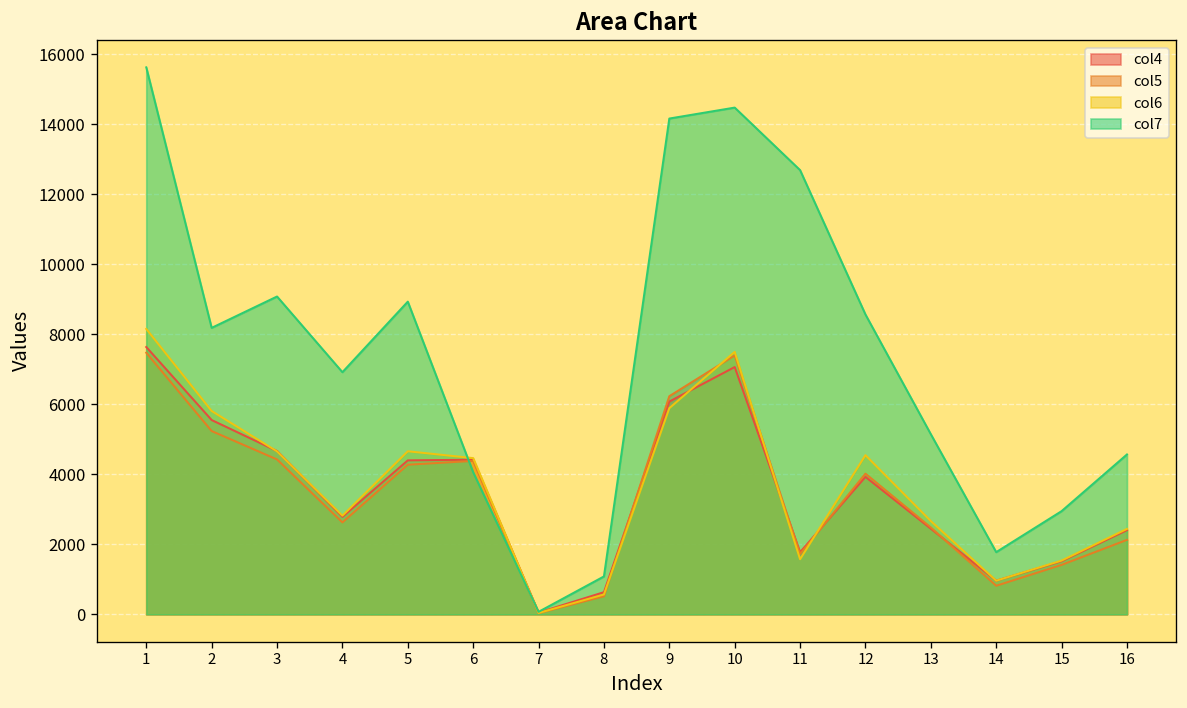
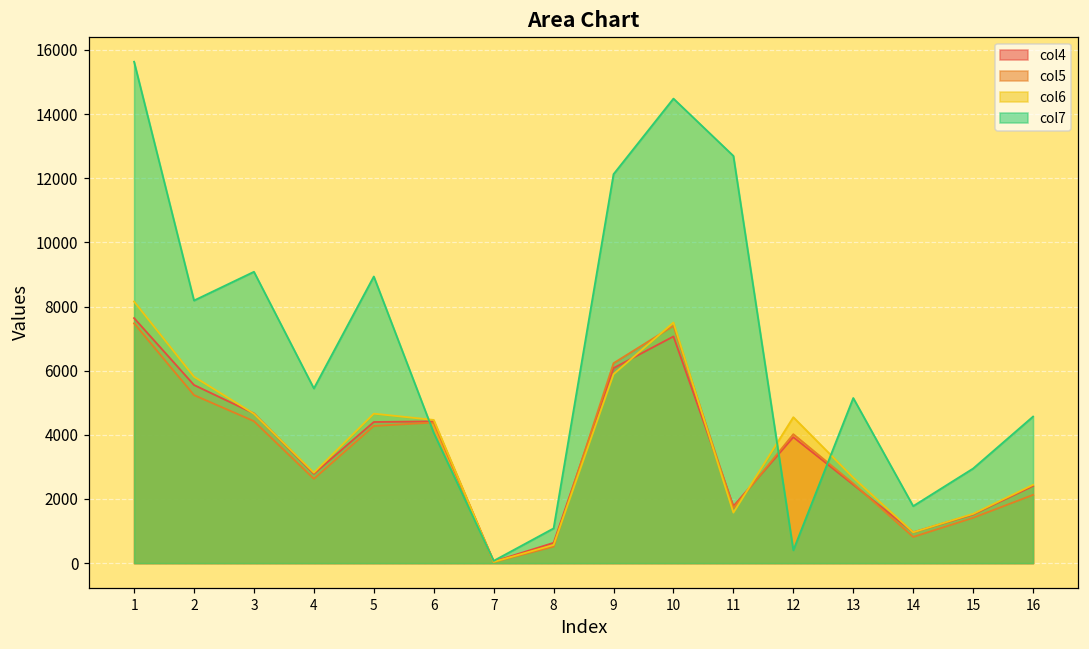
col7, 4: 6900 -> 5400
col7, 9: 14200 -> 12100
col7, 12: 8600 -> 400
